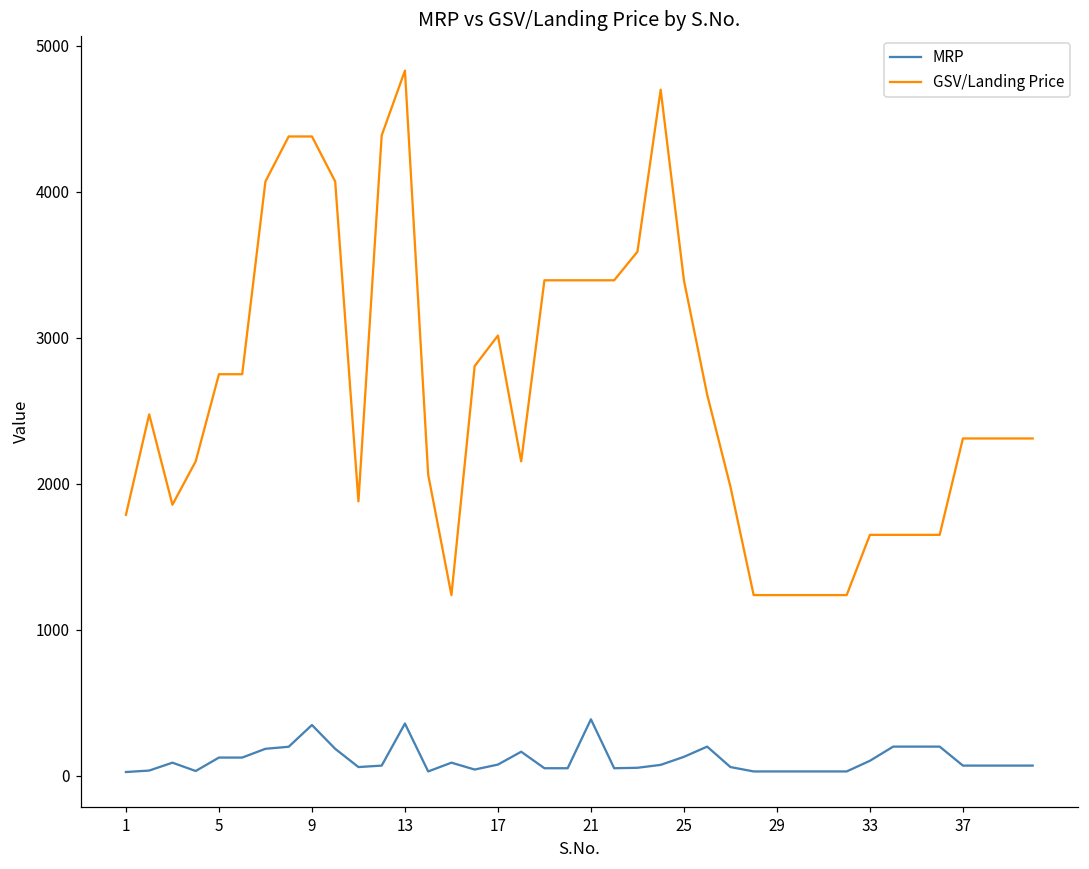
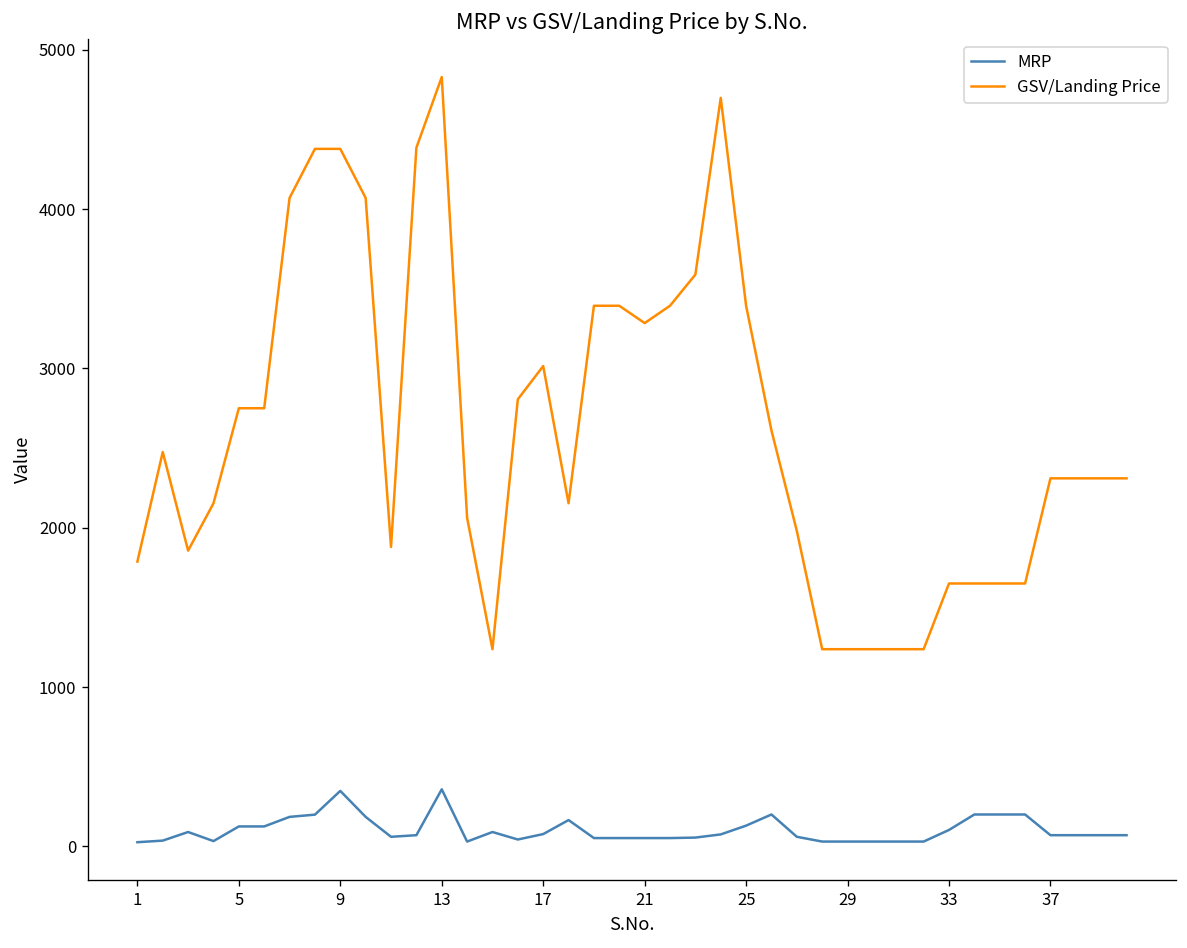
MRP, 21: 390 -> 50
GSV/Landing Price, 21: 3390 -> 3280
